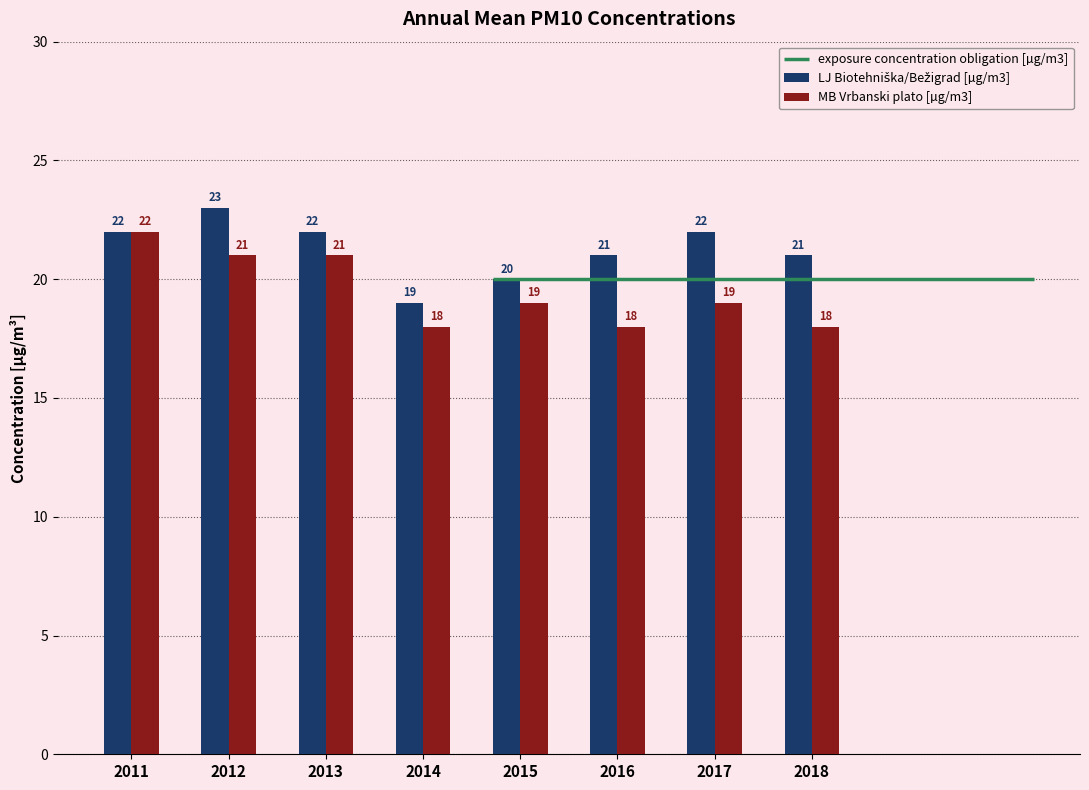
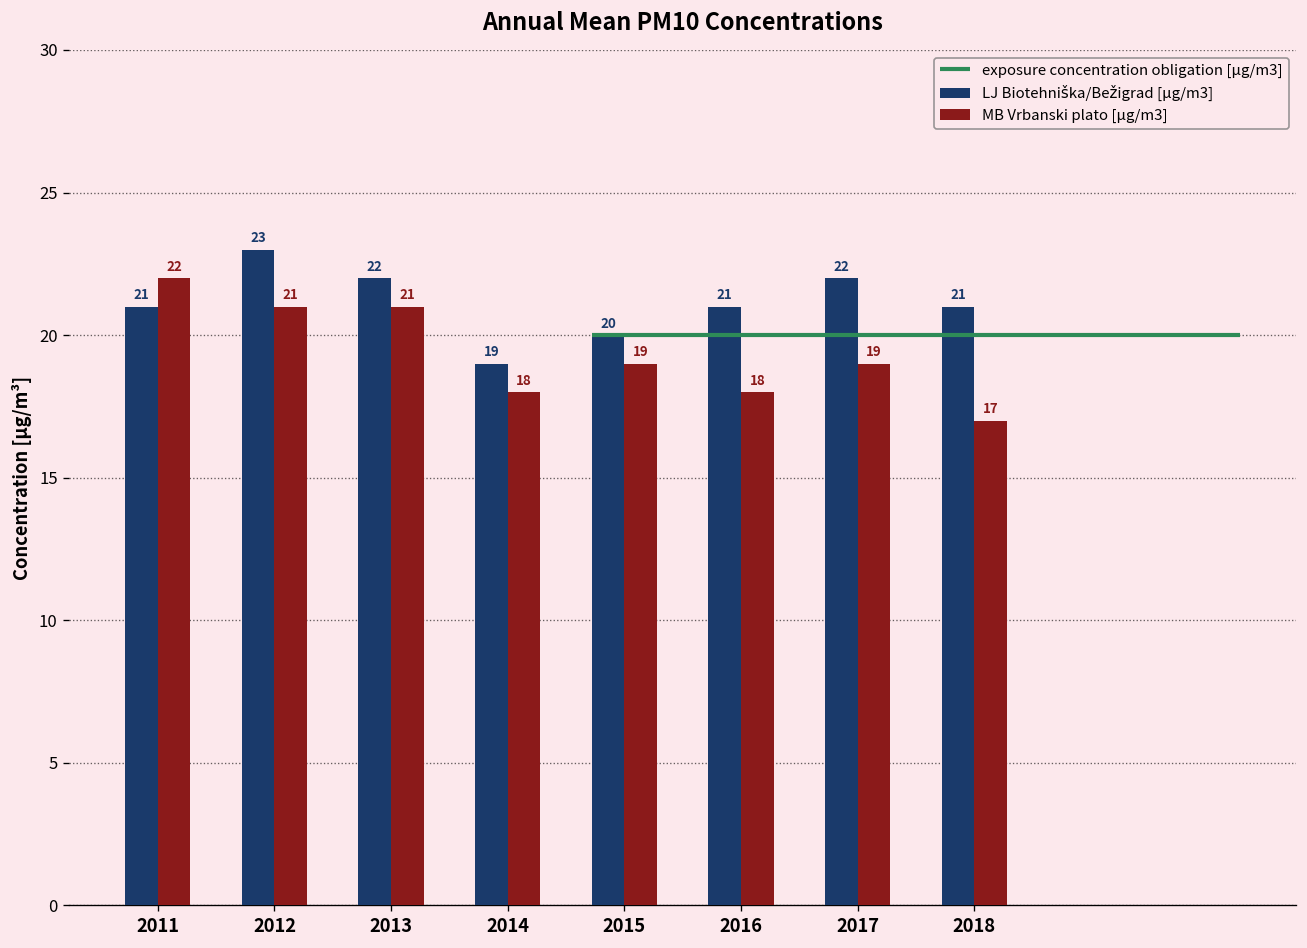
LJ Biotehniška/Bežigrad [µg/m3], 2011: 22 -> 21
MB Vrbanski plato [µg/m3], 2018: 18 -> 17
